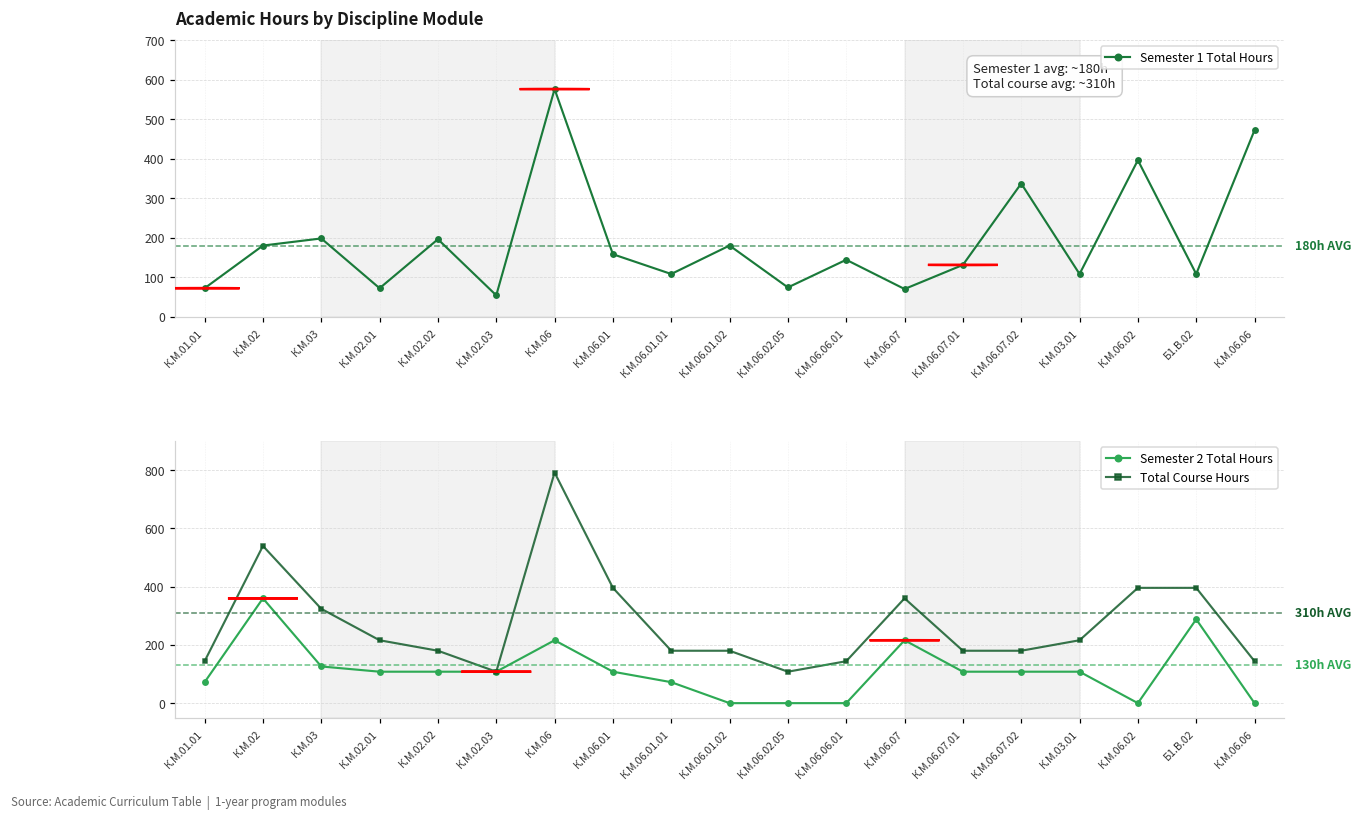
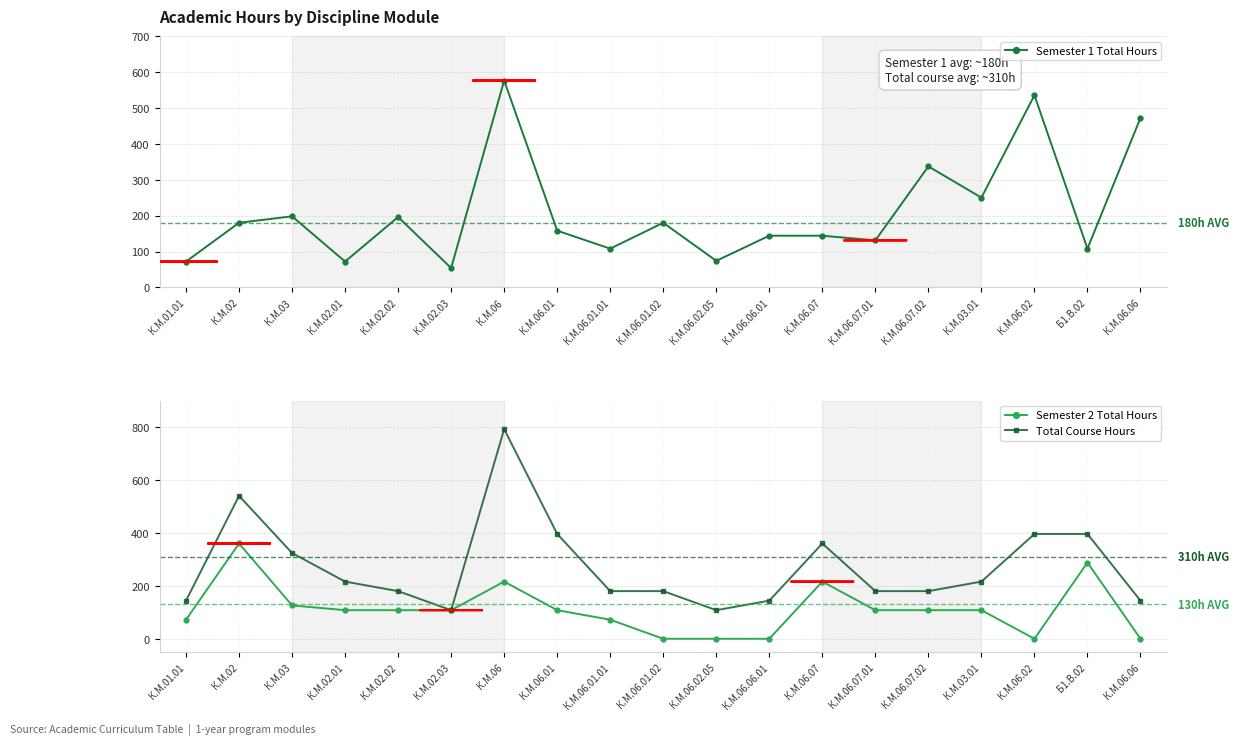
Academic Hours by Discipline Module, К.М.06.07: 70 -> 140
Academic Hours by Discipline Module, К.М.03.01: 110 -> 250
Academic Hours by Discipline Module, К.М.06.02: 400 -> 540
